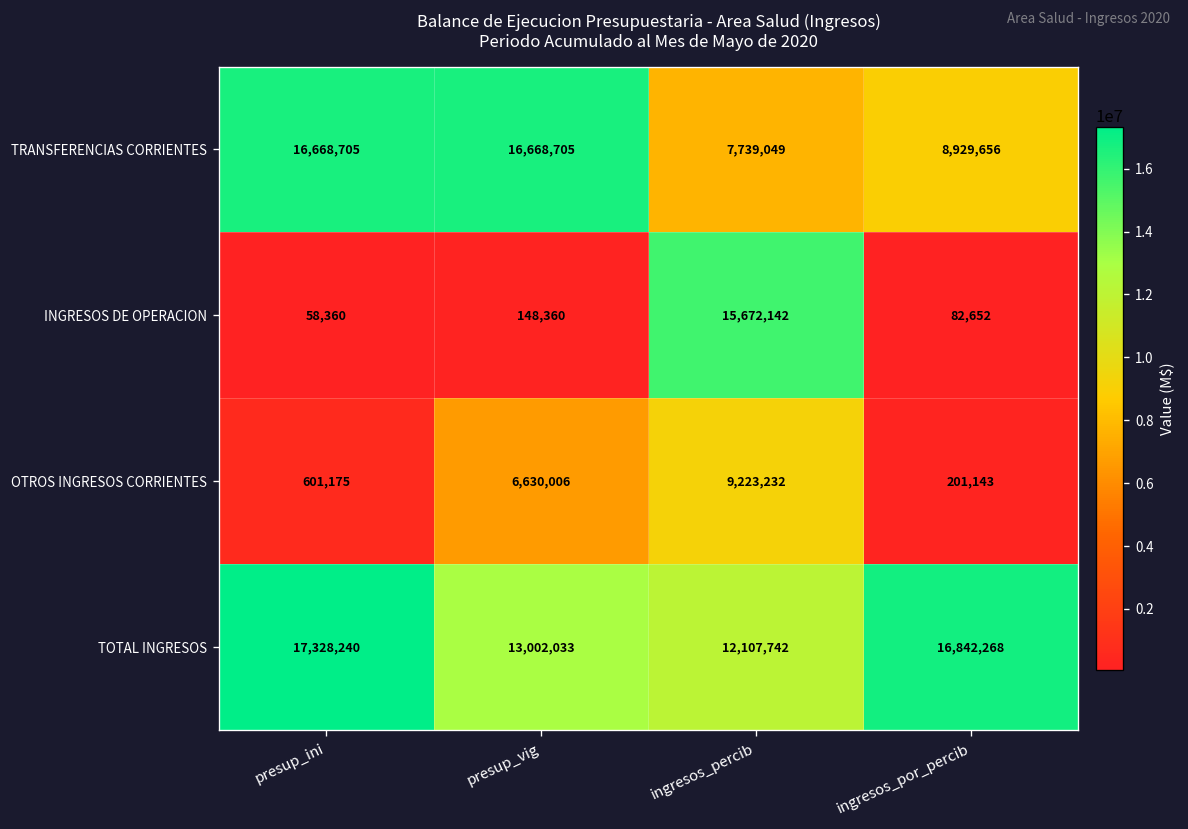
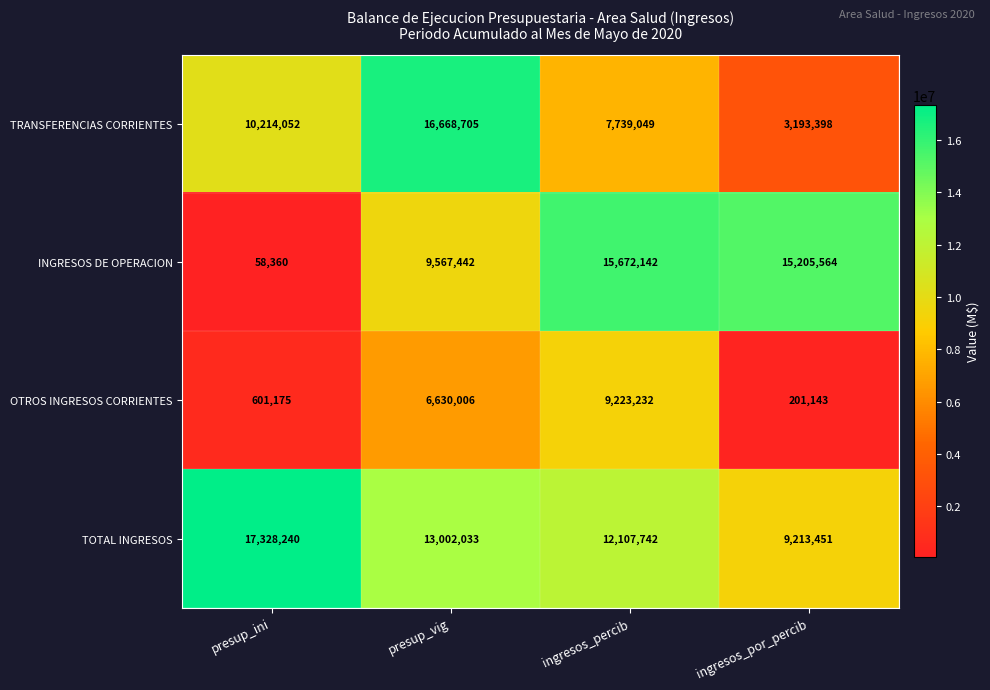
TRANSFERENCIAS CORRIENTES, presup_ini: 16,668,705 -> 10,214,052
TRANSFERENCIAS CORRIENTES, ingresos_por_percib: 8,929,656 -> 3,193,398
INGRESOS DE OPERACION, presup_vig: 148,360 -> 9,567,442
INGRESOS DE OPERACION, ingresos_por_percib: 82,652 -> 15,205,564
TOTAL INGRESOS, ingresos_por_percib: 16,842,268 -> 9,213,451
